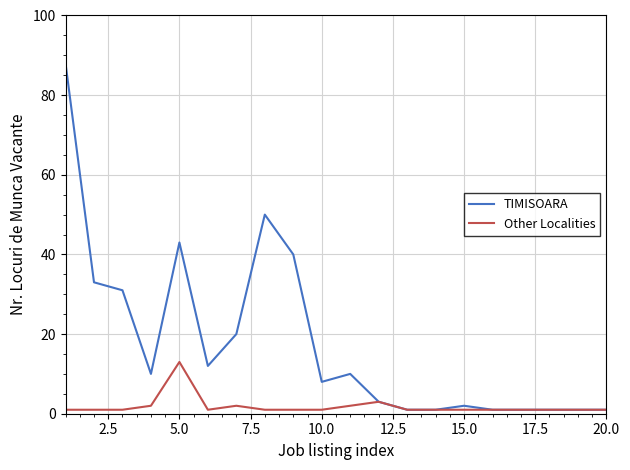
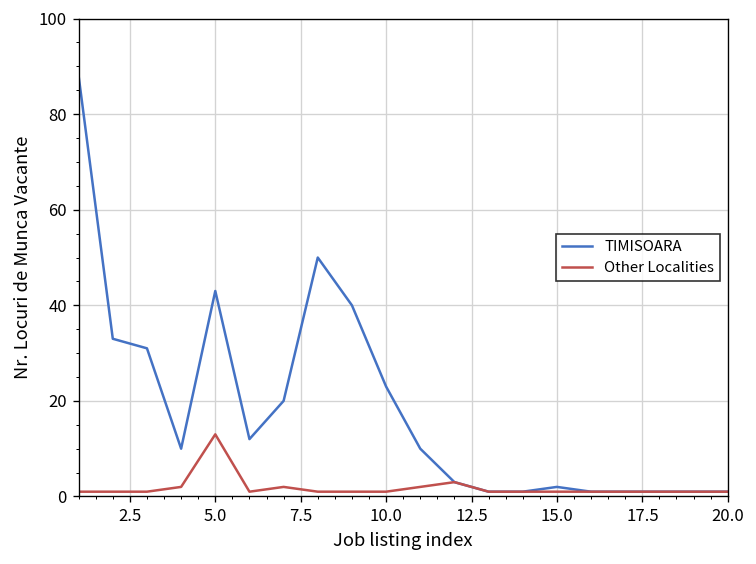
TIMISOARA, 10.0: 8 -> 23
